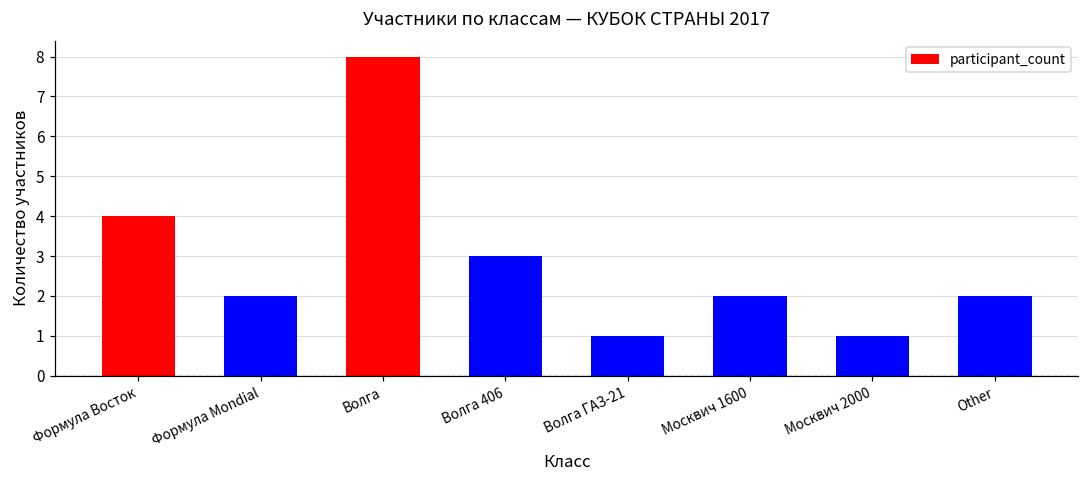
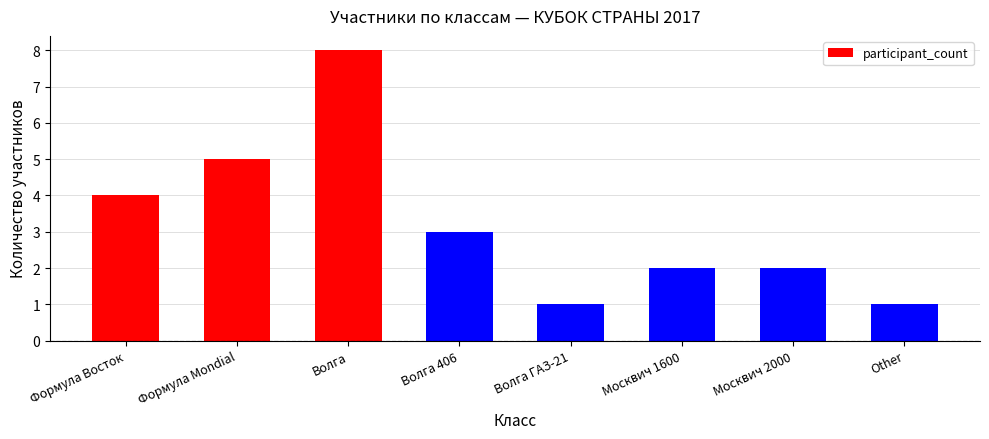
Формула Mondial: 2 -> 5
Москвич 2000: 1 -> 2
Other: 2 -> 1
